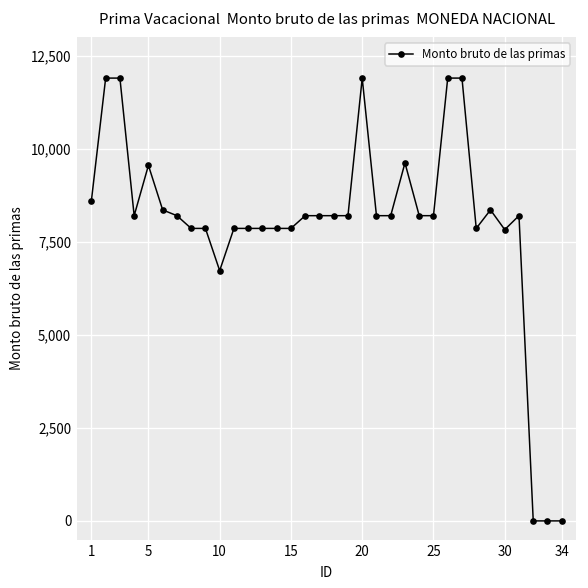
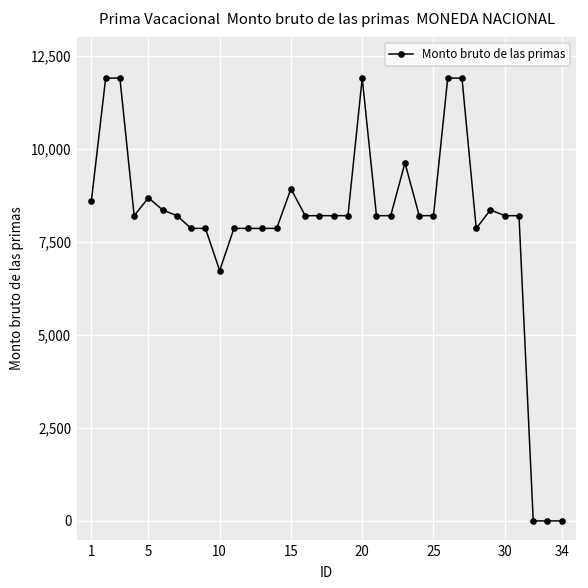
5: 9,600 -> 8,700
15: 7,900 -> 8,900
30: 7,800 -> 8,200
